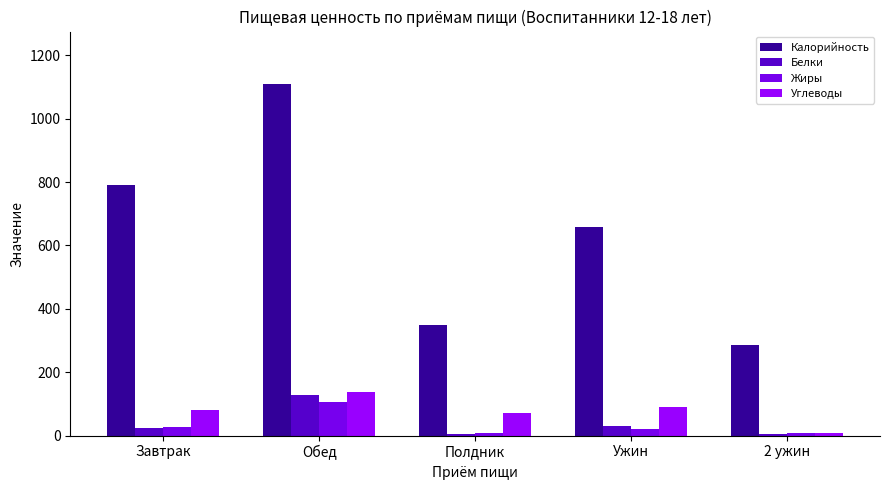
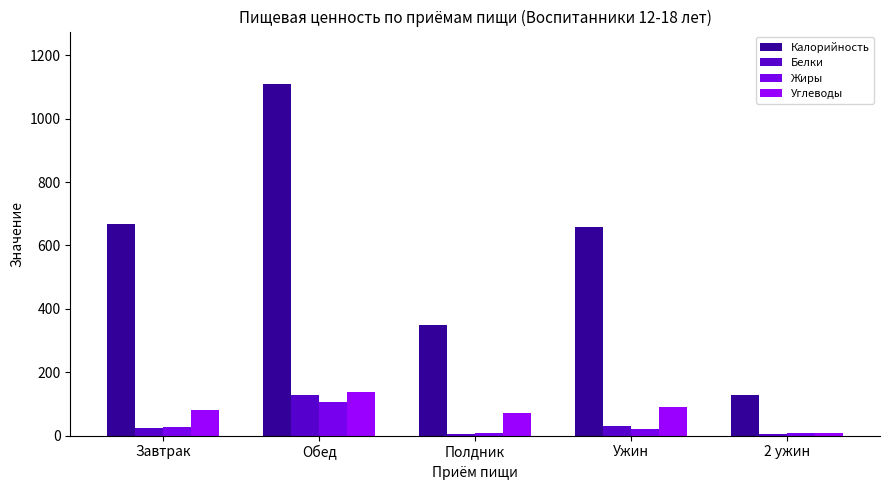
Калорийность, Завтрак: 790 -> 670
Калорийность, 2 ужин: 290 -> 130
